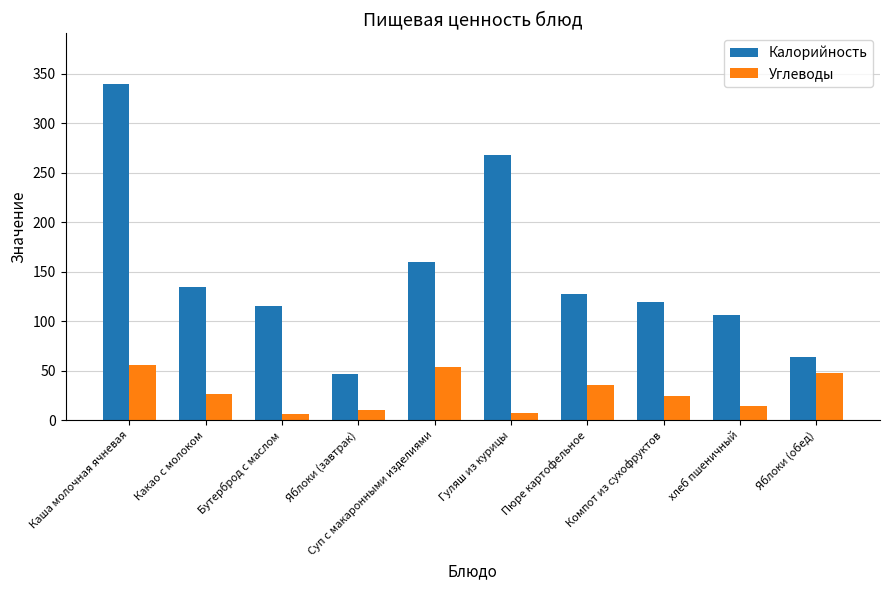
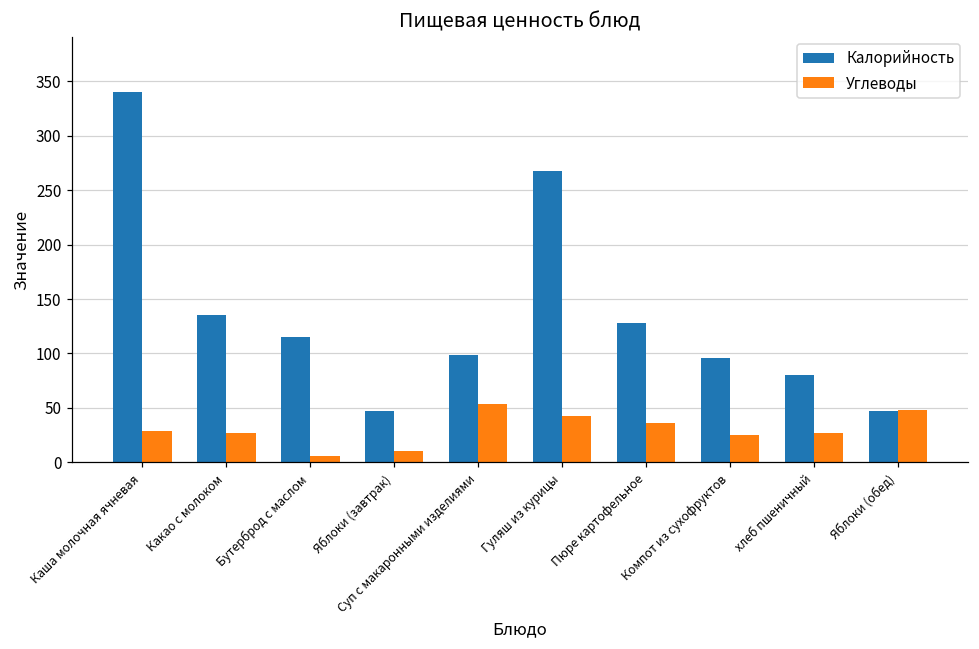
Углеводы, Каша молочная ячневая: 60 -> 30
Калорийность, Суп с макаронными изделиями: 160 -> 100
Углеводы, Гуляш из курицы: 10 -> 40
Калорийность, Компот из сухофруктов: 120 -> 100
Калорийность, хлеб пшеничный: 110 -> 80
Углеводы, хлеб пшеничный: 10 -> 30
Калорийность, Яблоки (обед): 60 -> 50
